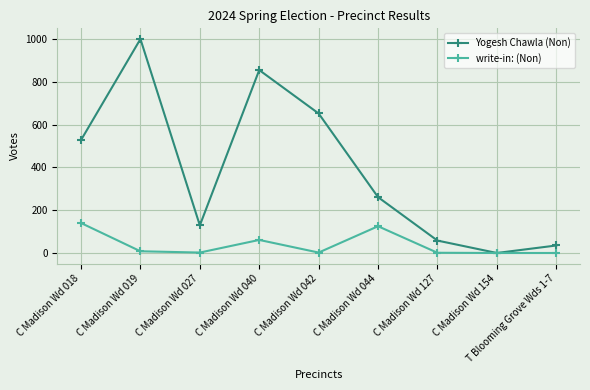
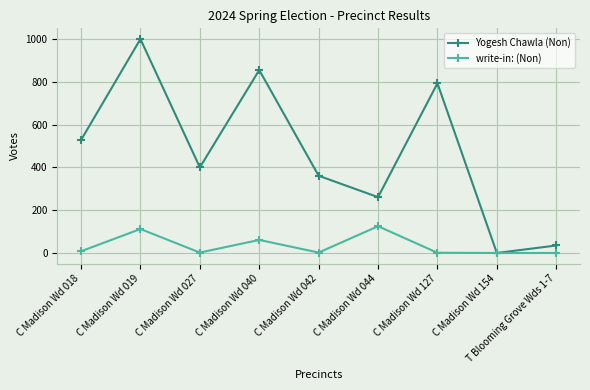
write-in: (Non), C Madison Wd 018: 140 -> 10
write-in: (Non), C Madison Wd 019: 10 -> 110
Yogesh Chawla (Non), C Madison Wd 027: 130 -> 400
Yogesh Chawla (Non), C Madison Wd 042: 650 -> 360
Yogesh Chawla (Non), C Madison Wd 127: 60 -> 790
